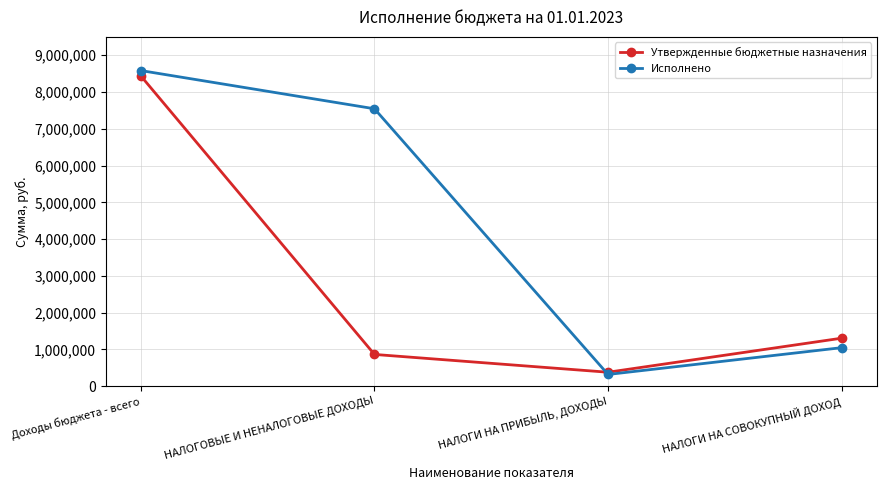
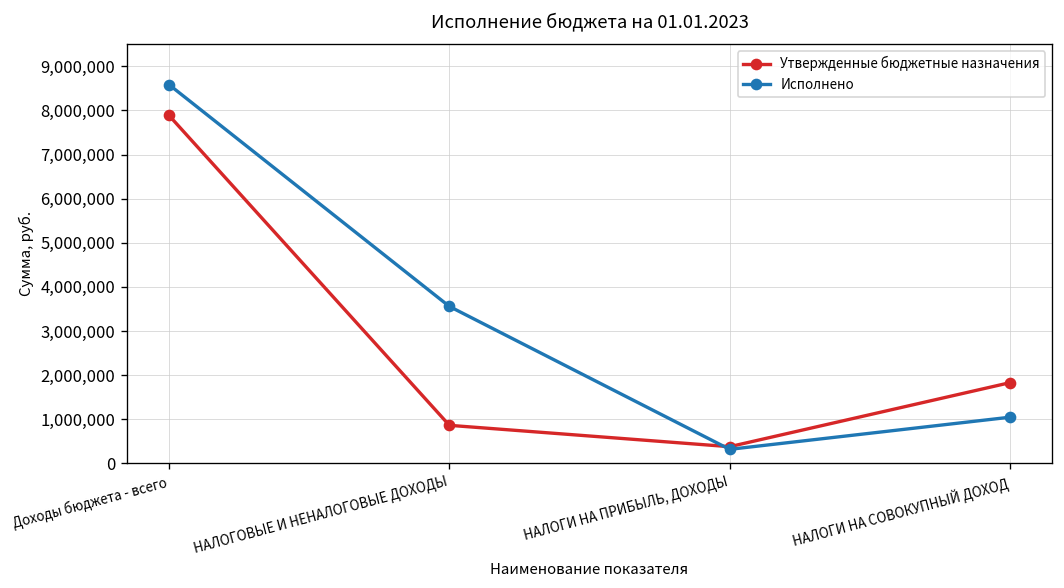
Утвержденные бюджетные назначения, Доходы бюджета - всего: 8,400,000 -> 7,900,000
Исполнено, НАЛОГОВЫЕ И НЕНАЛОГОВЫЕ ДОХОДЫ: 7,500,000 -> 3,600,000
Утвержденные бюджетные назначения, НАЛОГИ НА СОВОКУПНЫЙ ДОХОД: 1,300,000 -> 1,800,000
